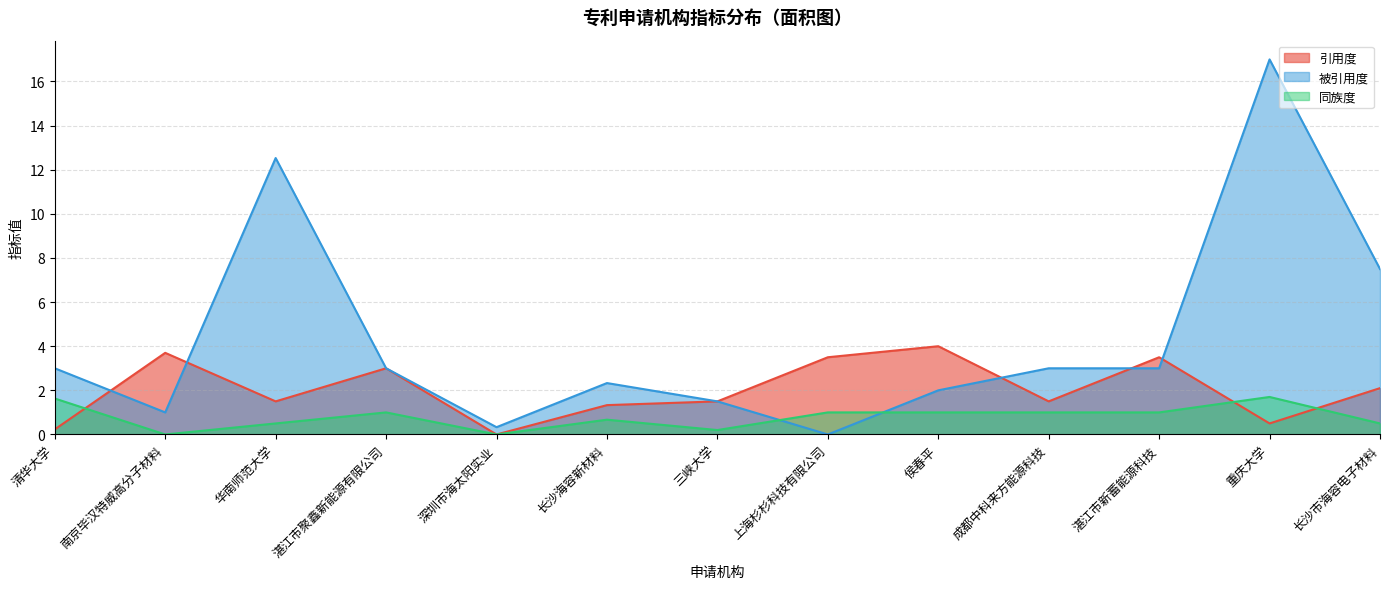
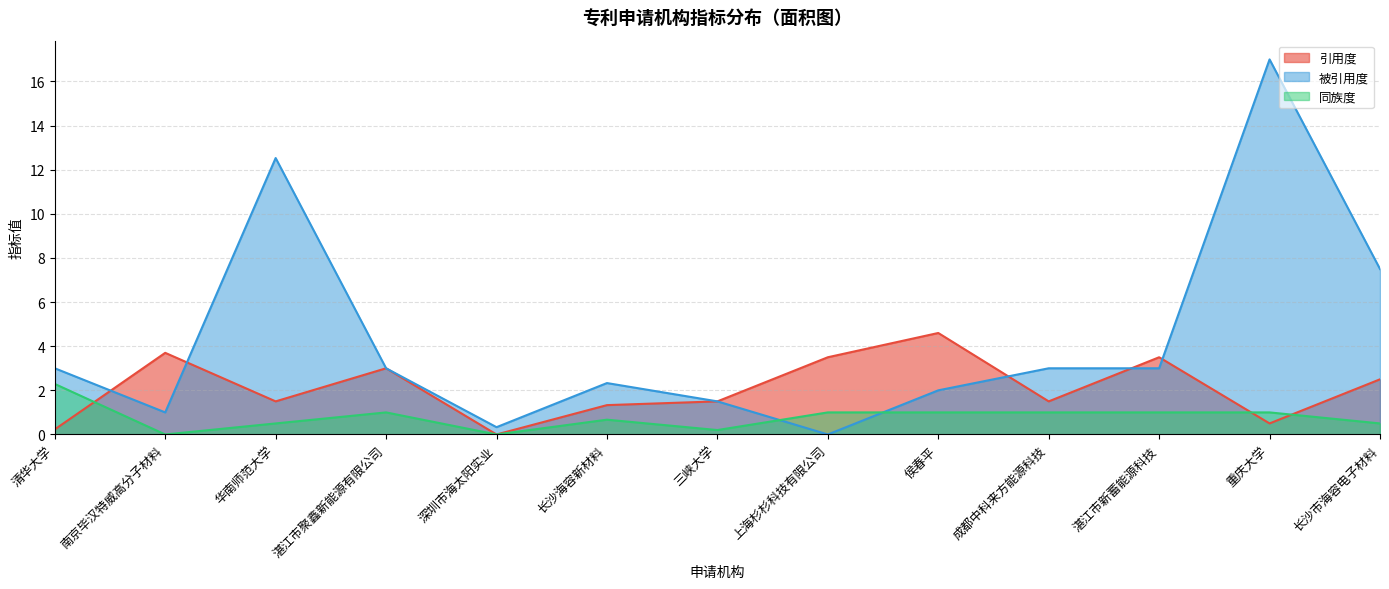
同族度, 清华大学: 1.6 -> 2.3
引用度, 侯春平: 4.0 -> 4.6
同族度, 重庆大学: 1.7 -> 1.0
引用度, 长沙市海容电子材料: 2.1 -> 2.5
